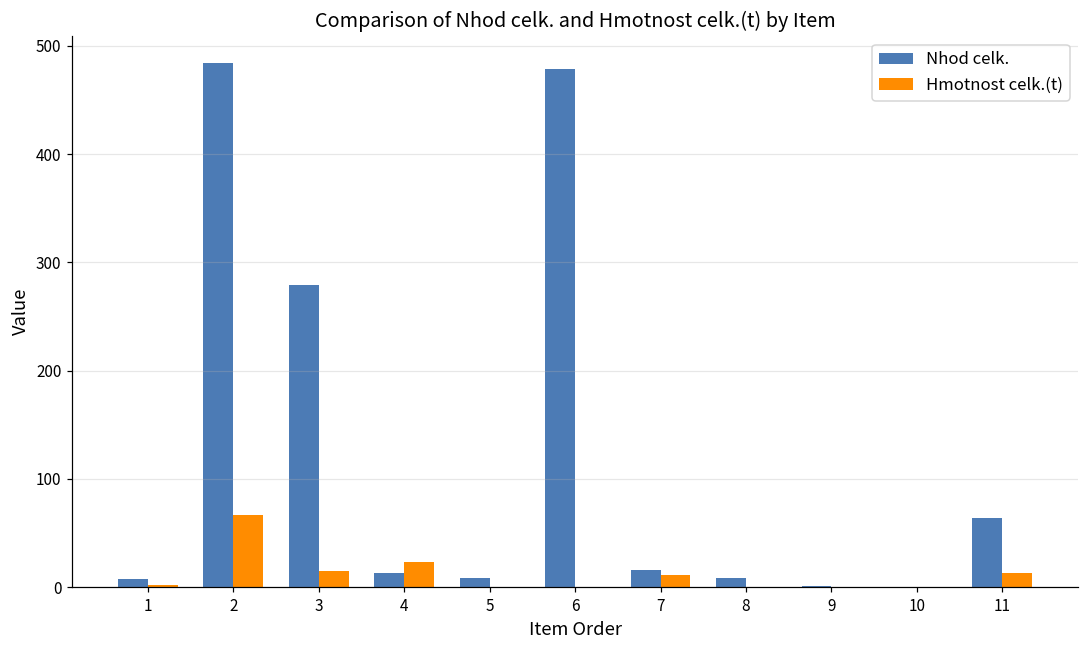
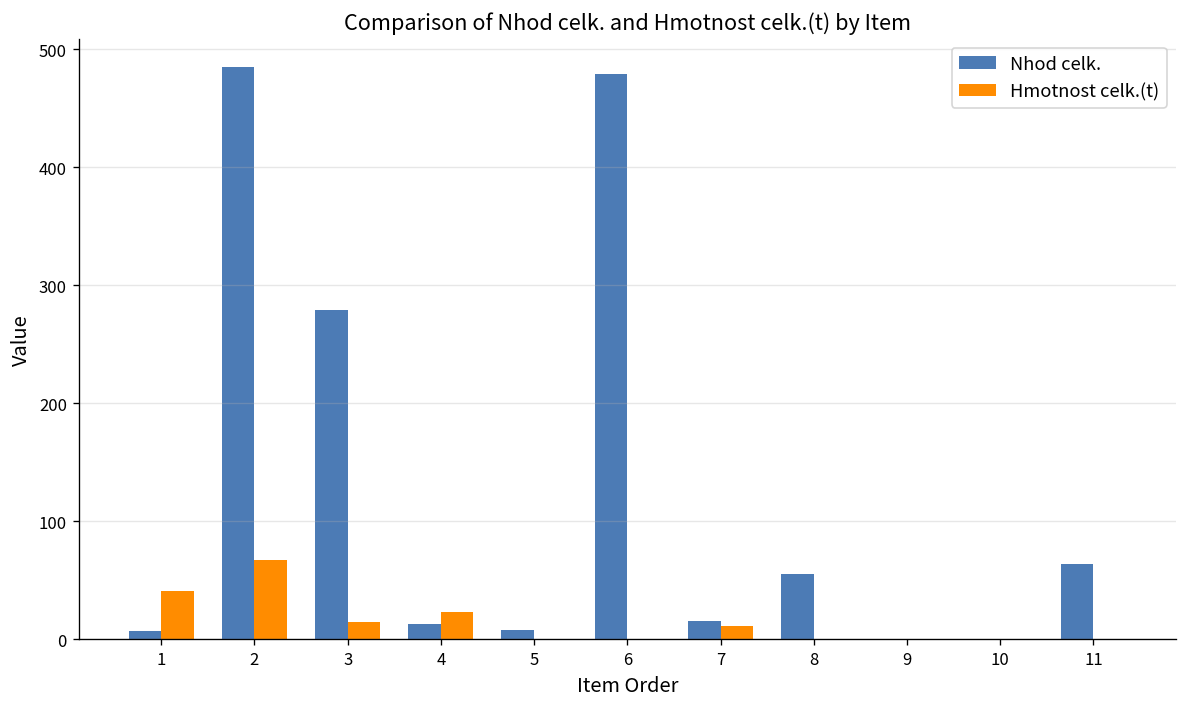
Hmotnost celk.(t), 1: 0 -> 40
Nhod celk., 8: 10 -> 60
Hmotnost celk.(t), 11: 10 -> 0
